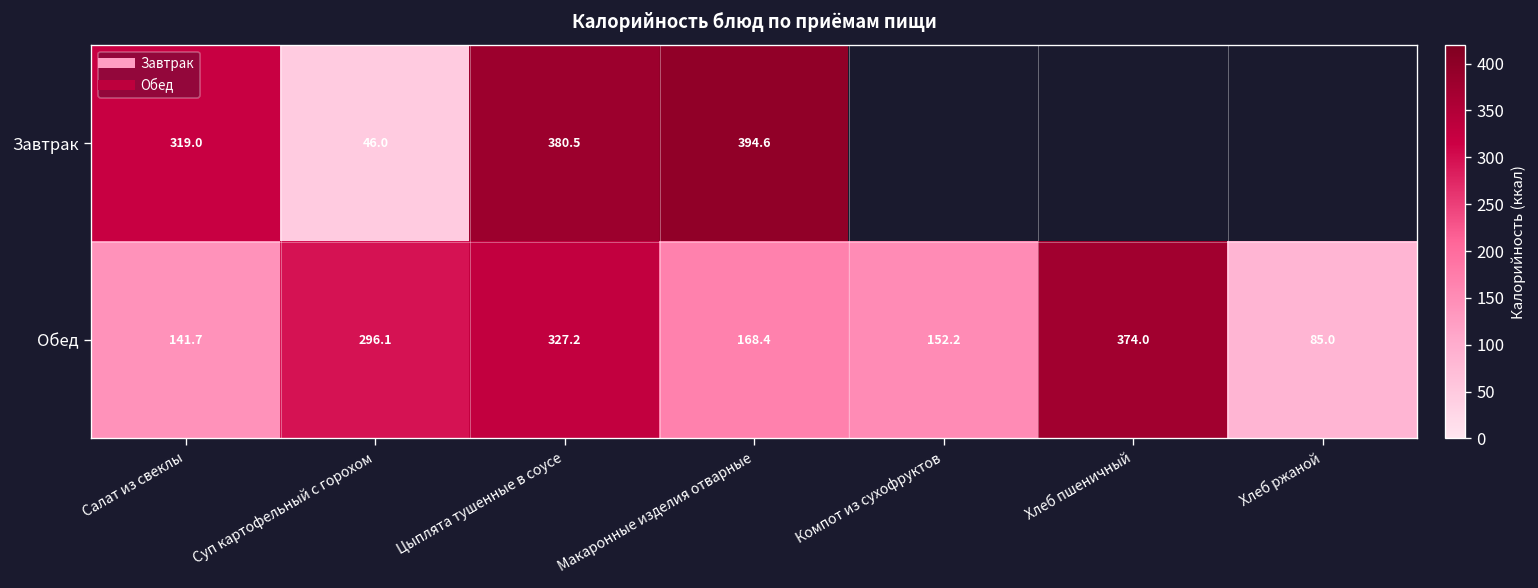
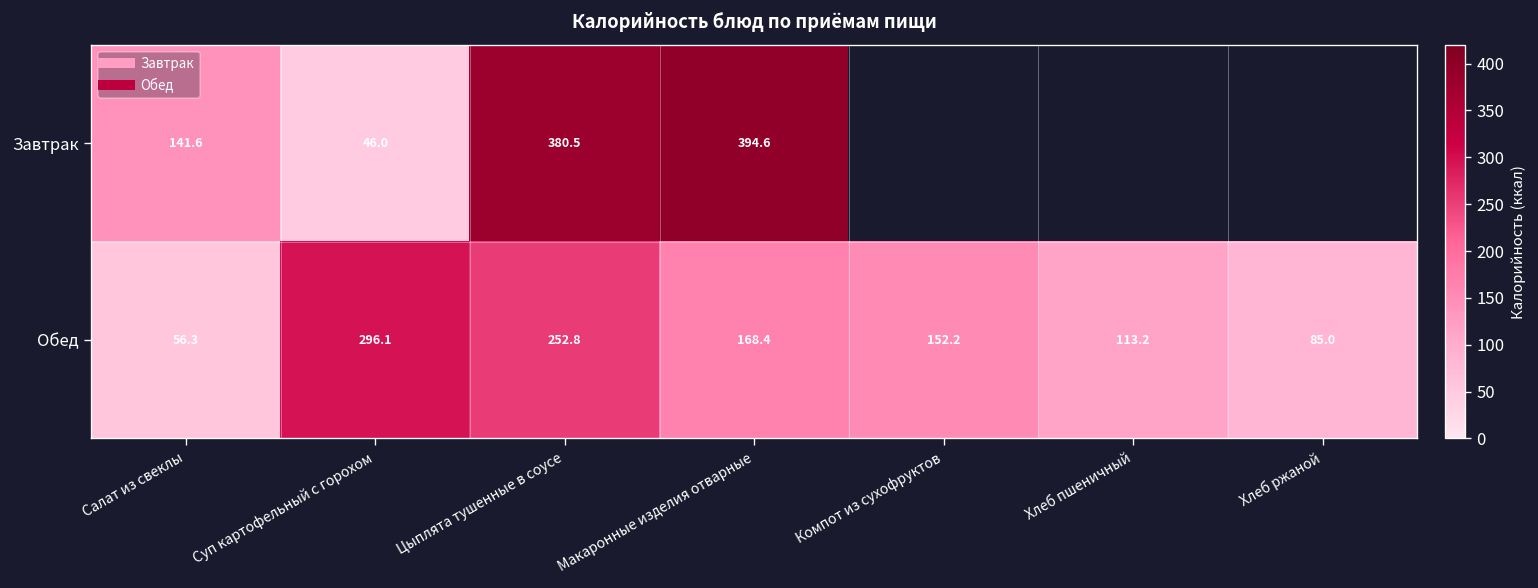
Завтрак, Салат из свеклы: 319.0 -> 141.6
Обед, Салат из свеклы: 141.7 -> 56.3
Обед, Цыплята тушенные в соусе: 327.2 -> 252.8
Обед, Хлеб пшеничный: 374.0 -> 113.2
